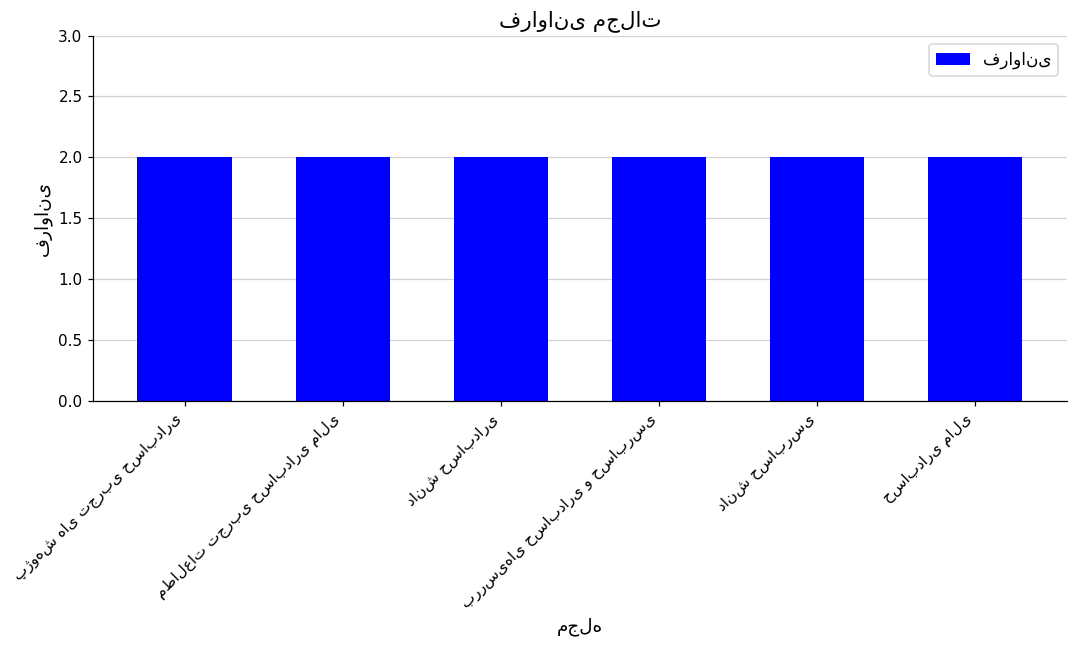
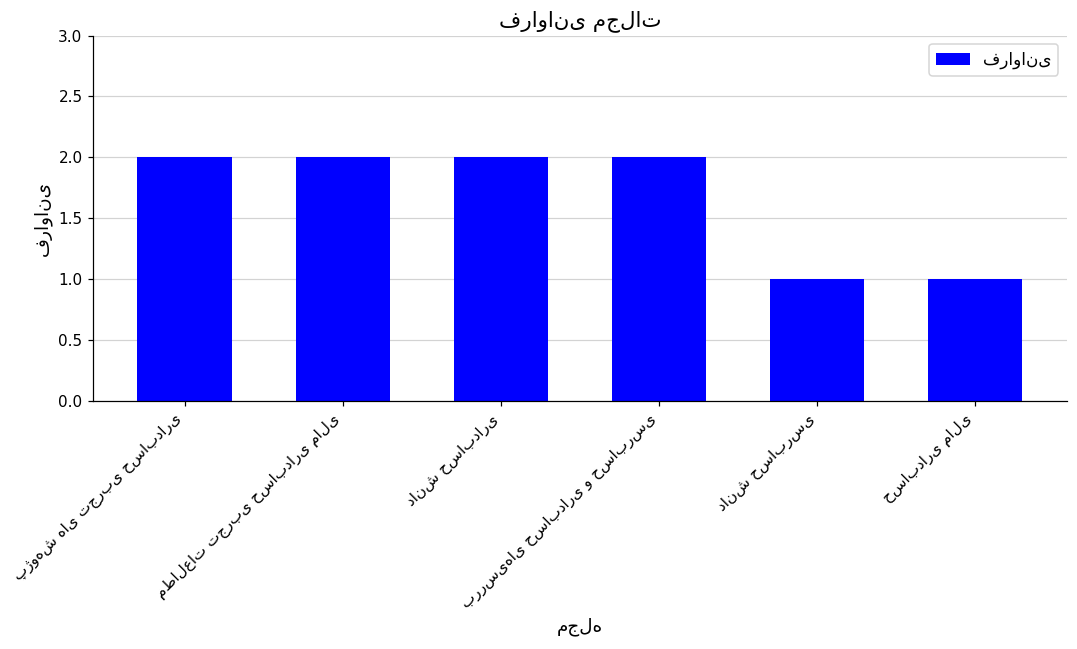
دانش حسابرسی: 2 -> 1
حسابداری مالی: 2 -> 1
